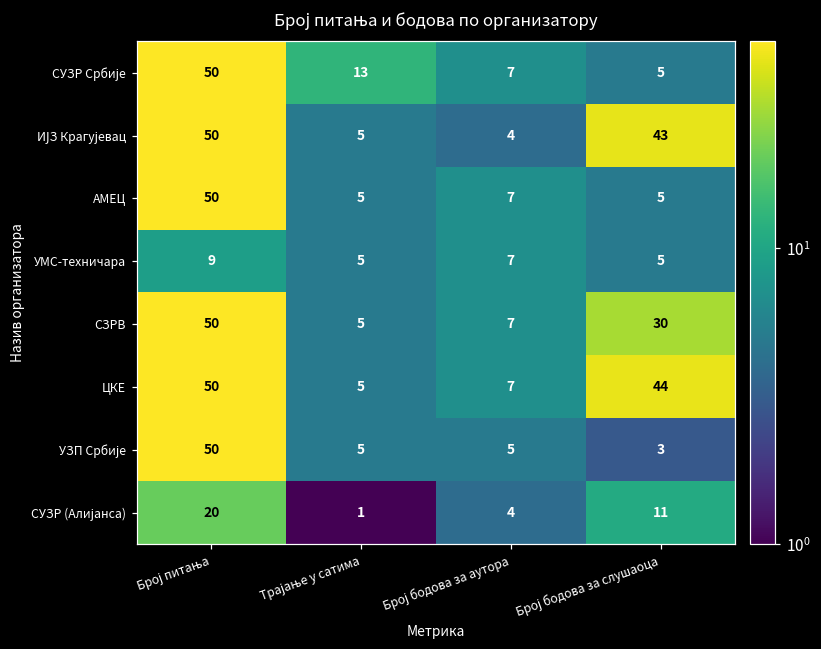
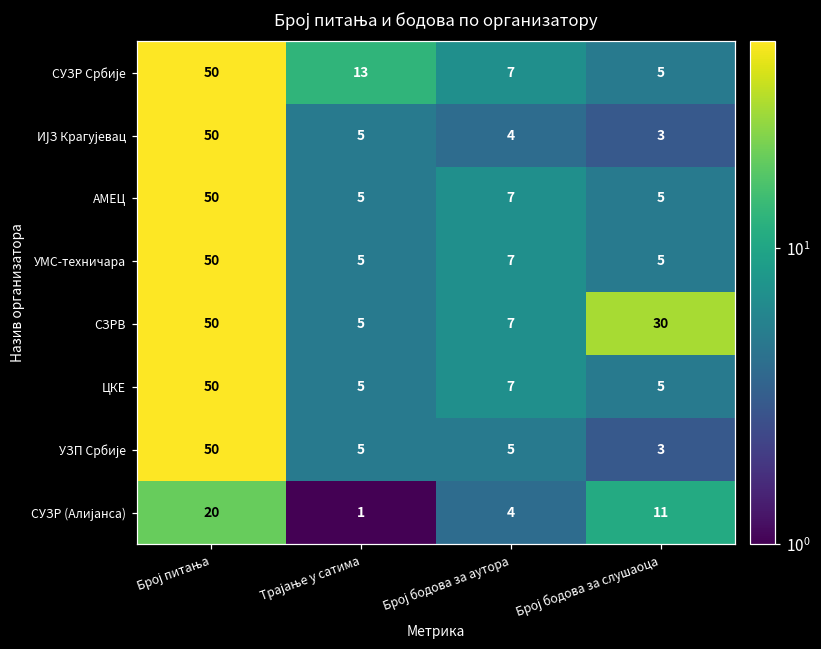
ИЈЗ Крагујевац, Број бодова за слушаоца: 43 -> 3
УМС-техничара, Број питања: 9 -> 50
ЦКЕ, Број бодова за слушаоца: 44 -> 5
